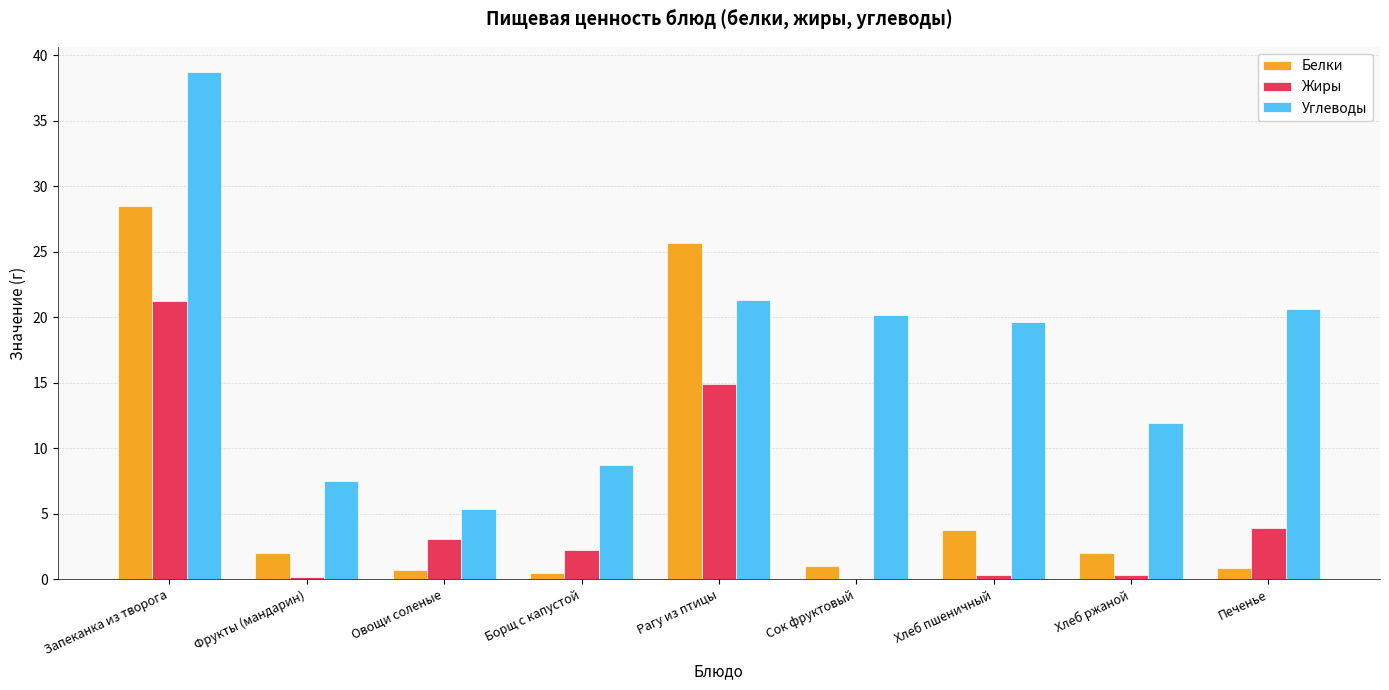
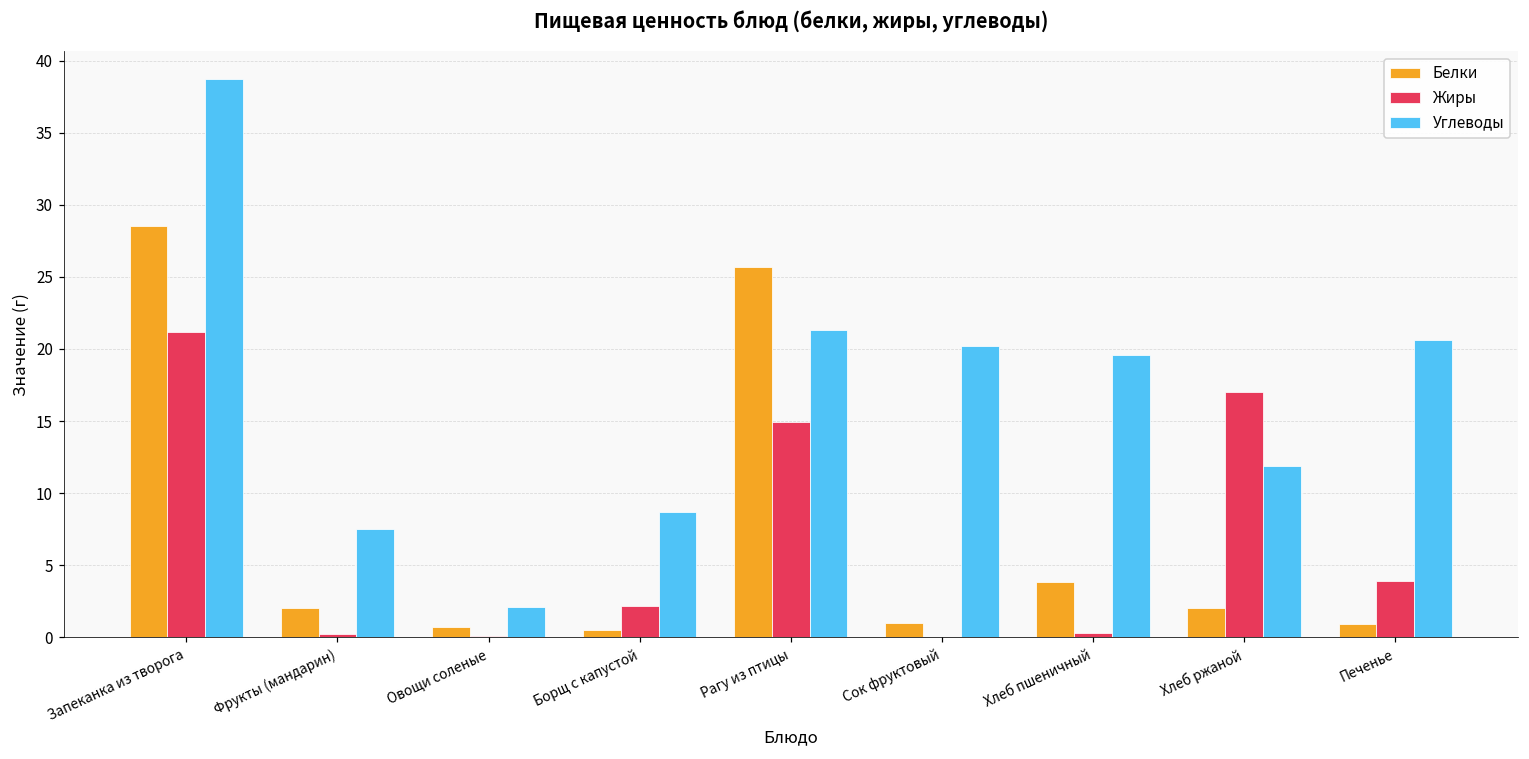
Жиры, Овощи соленые: 3.1 -> 0.1
Углеводы, Овощи соленые: 5.4 -> 2.1
Жиры, Хлеб ржаной: 0.3 -> 17.0
